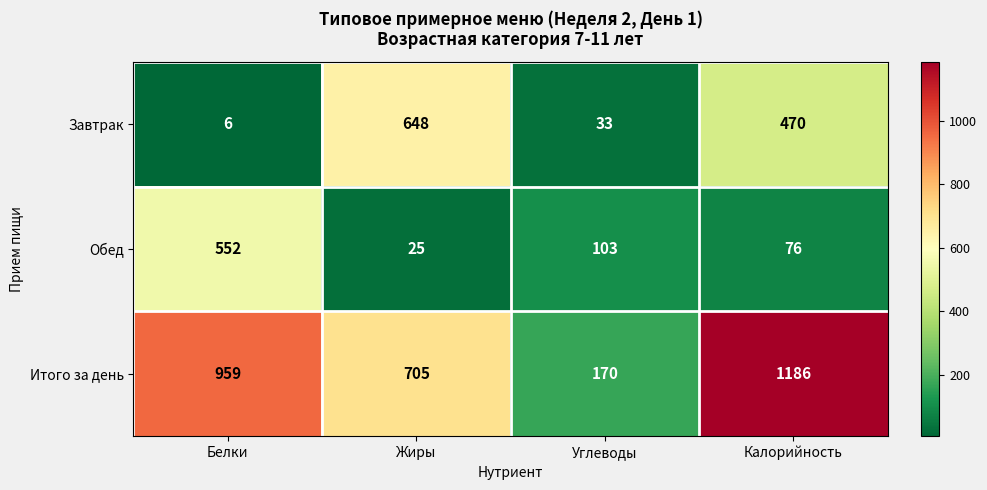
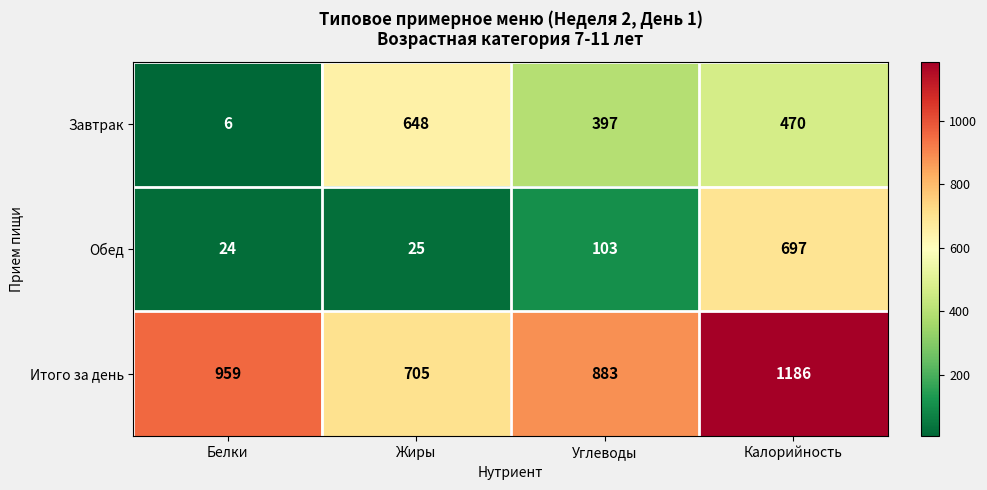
Завтрак, Углеводы: 33 -> 397
Обед, Белки: 552 -> 24
Обед, Калорийность: 76 -> 697
Итого за день, Углеводы: 170 -> 883
